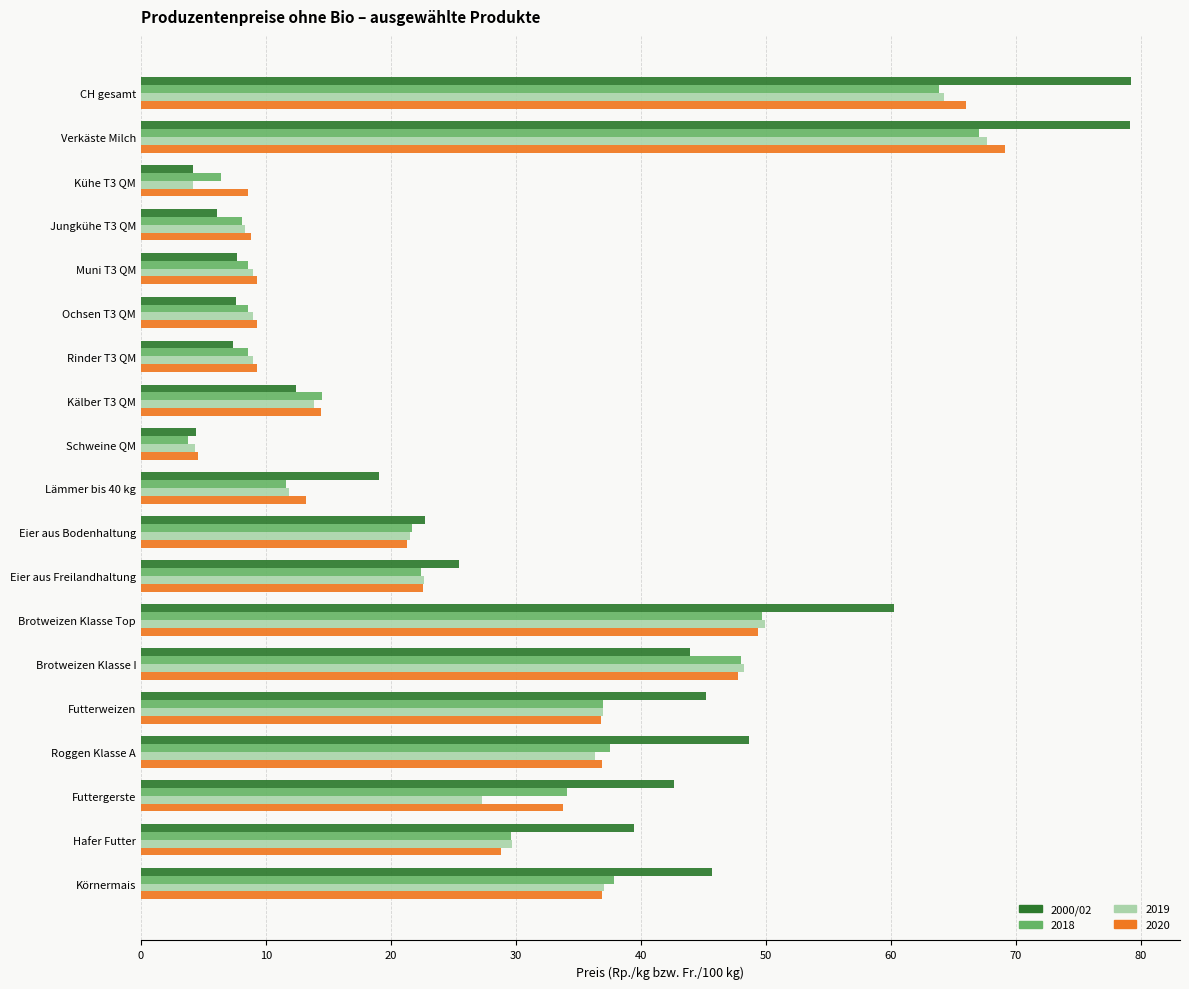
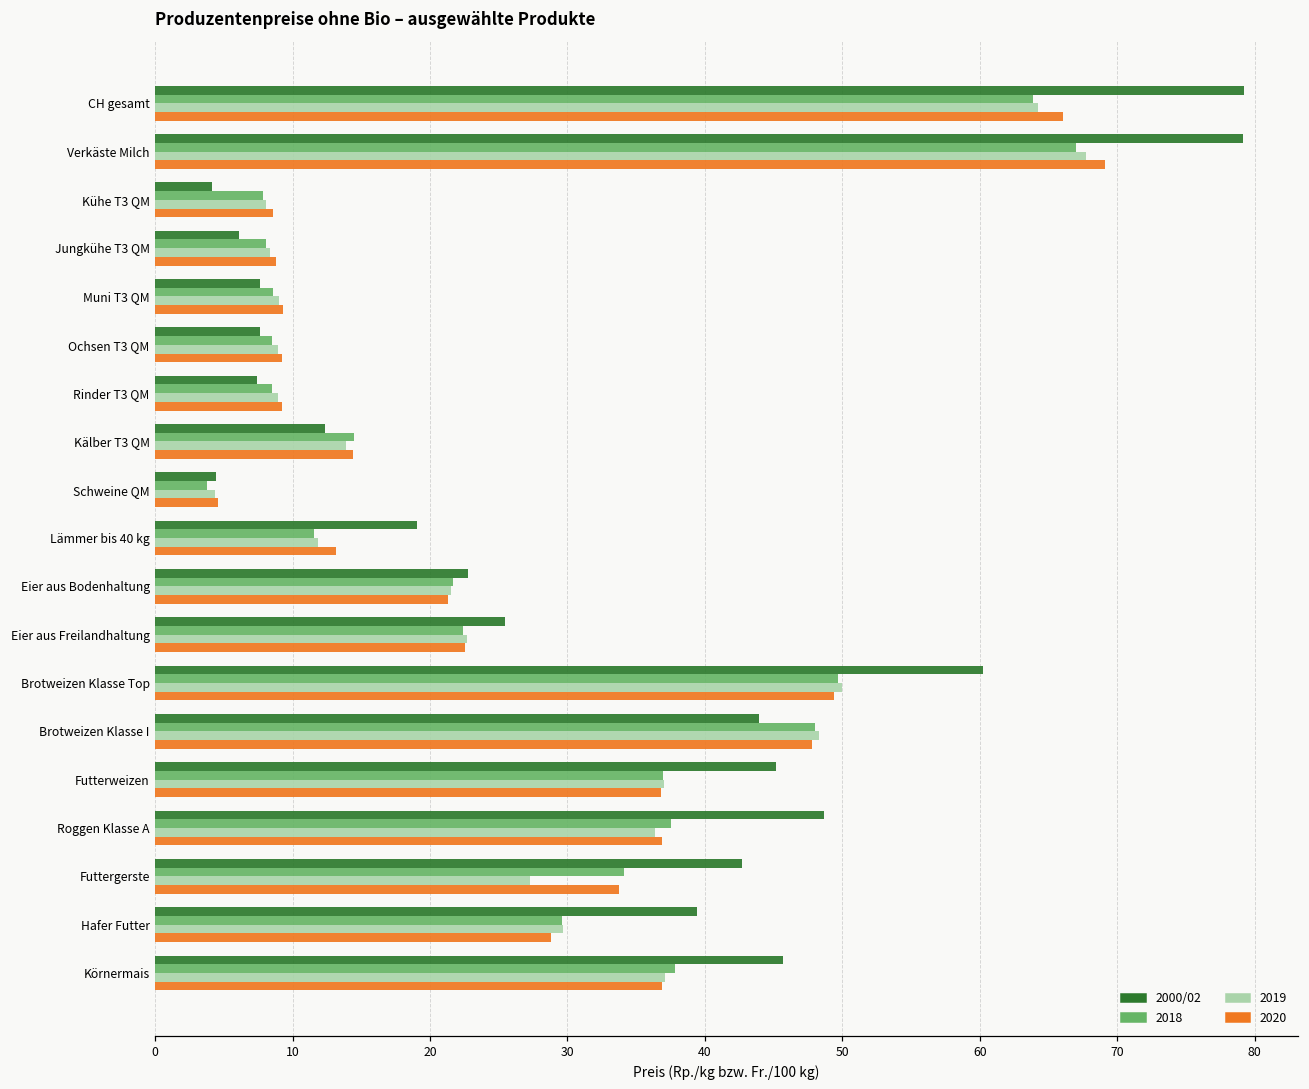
2018, Kühe T3 QM: 6.4 -> 7.8
2019, Kühe T3 QM: 4.1 -> 8.1
